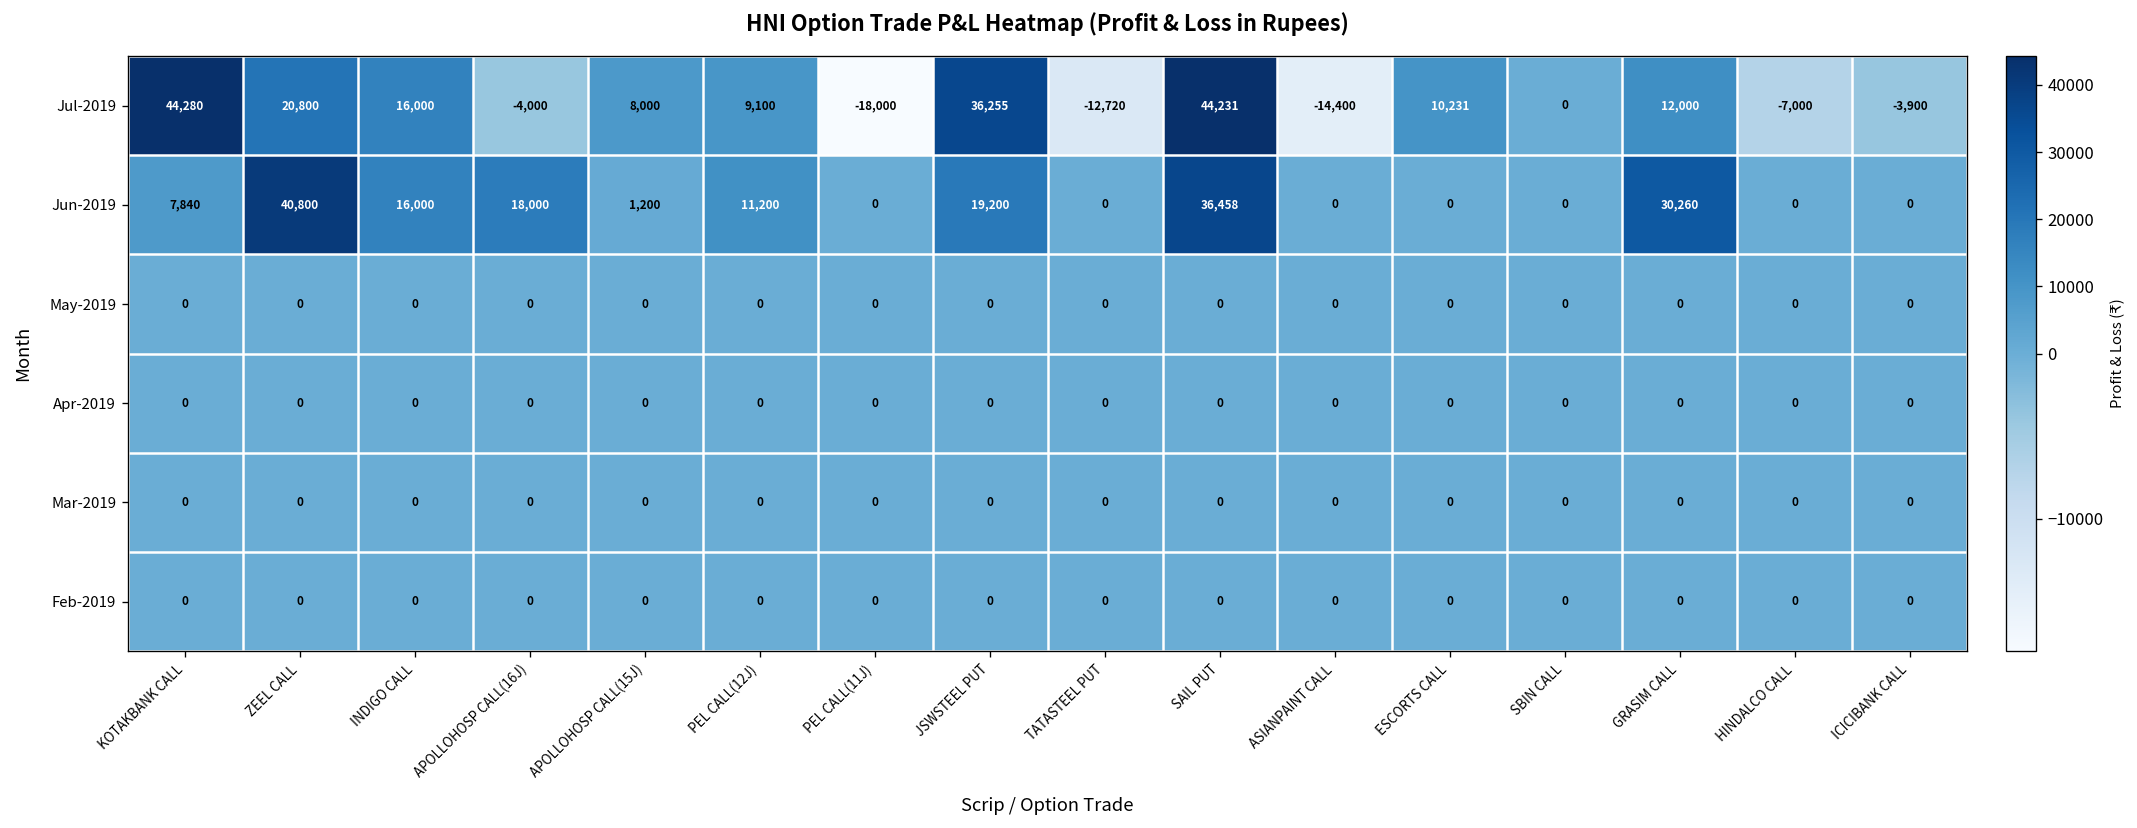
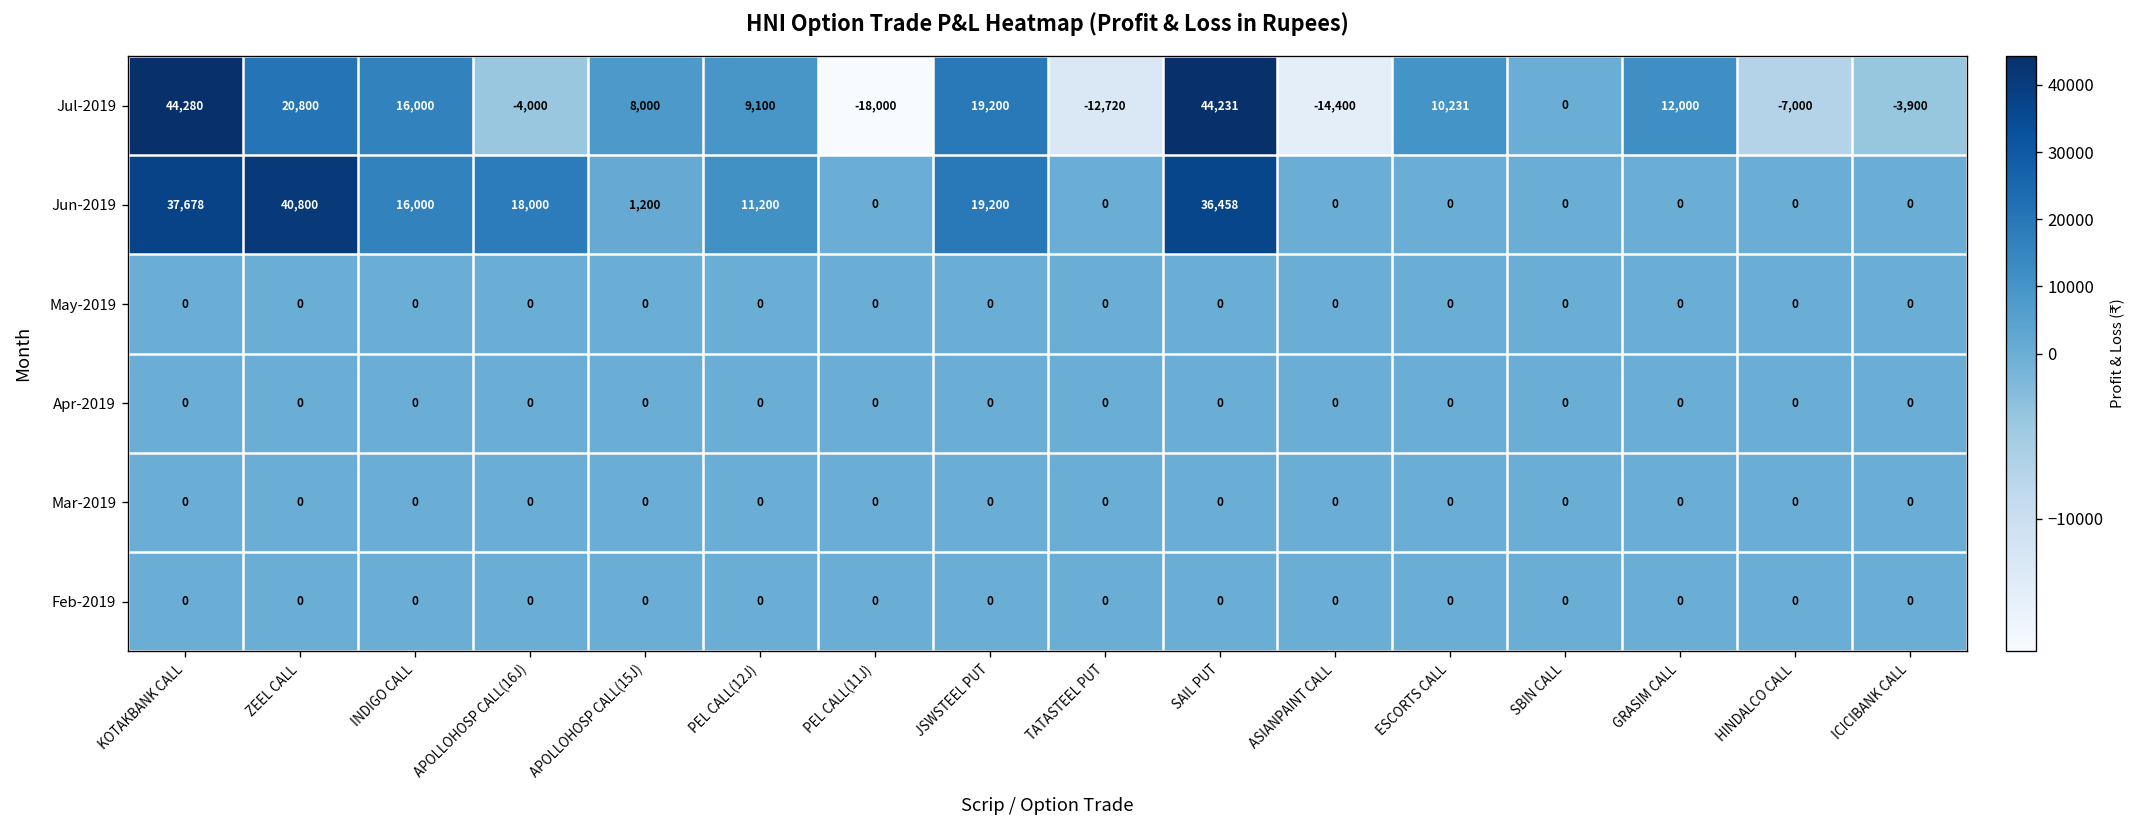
Jul-2019, JSWSTEEL PUT: 36,255 -> 19,200
Jun-2019, KOTAKBANK CALL: 7,840 -> 37,678
Jun-2019, GRASIM CALL: 30,260 -> 0
